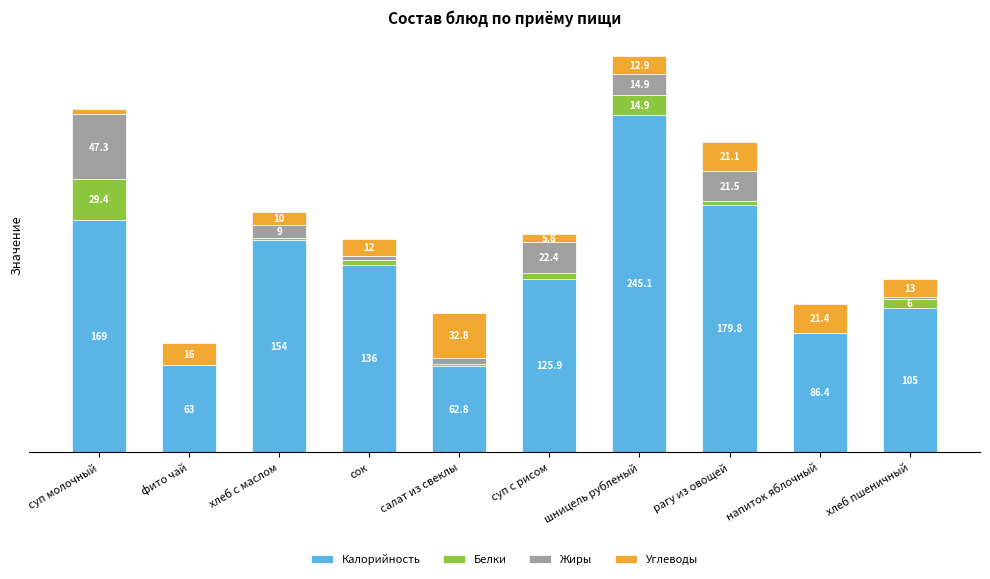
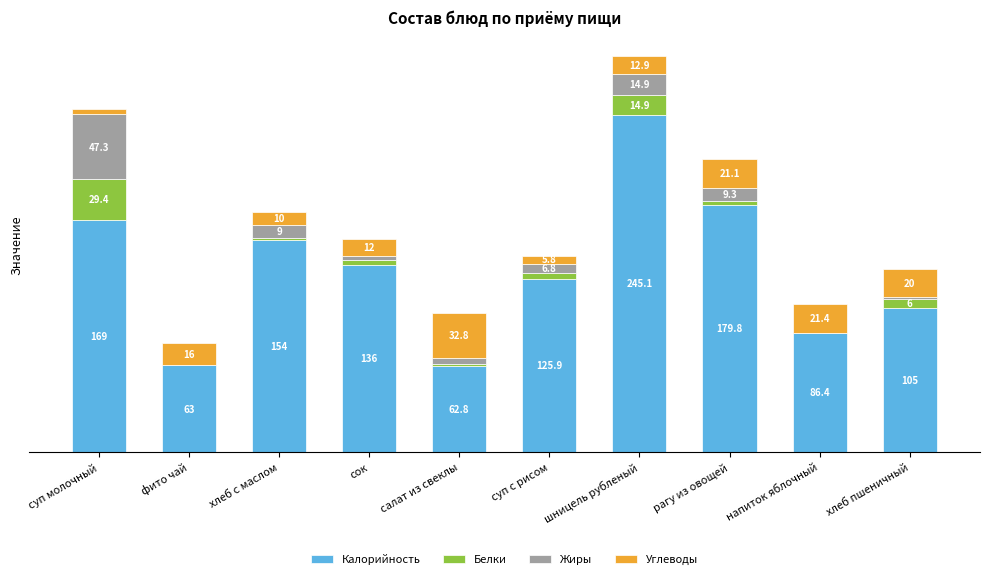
Жиры, суп с рисом: 22.4 -> 6.8
Жиры, рагу из овощей: 21.5 -> 9.3
Углеводы, хлеб пшеничный: 13 -> 20
